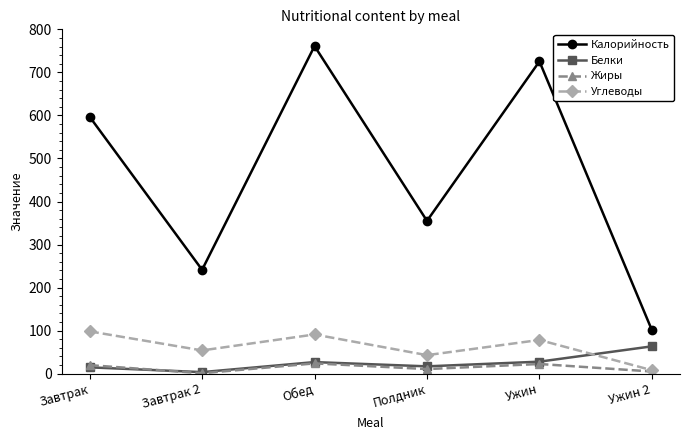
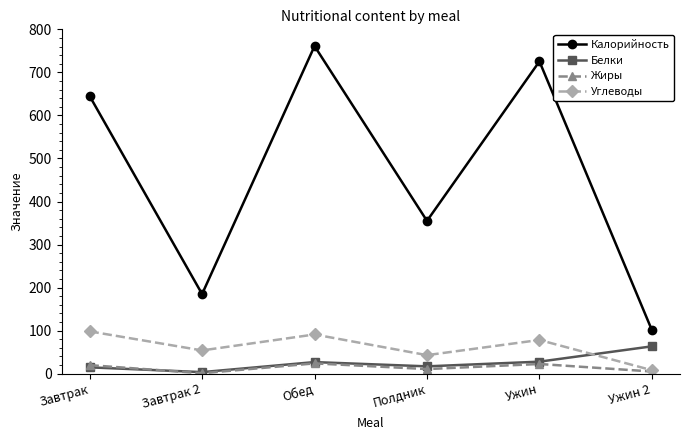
Калорийность, Завтрак: 600 -> 650
Калорийность, Завтрак 2: 240 -> 190
